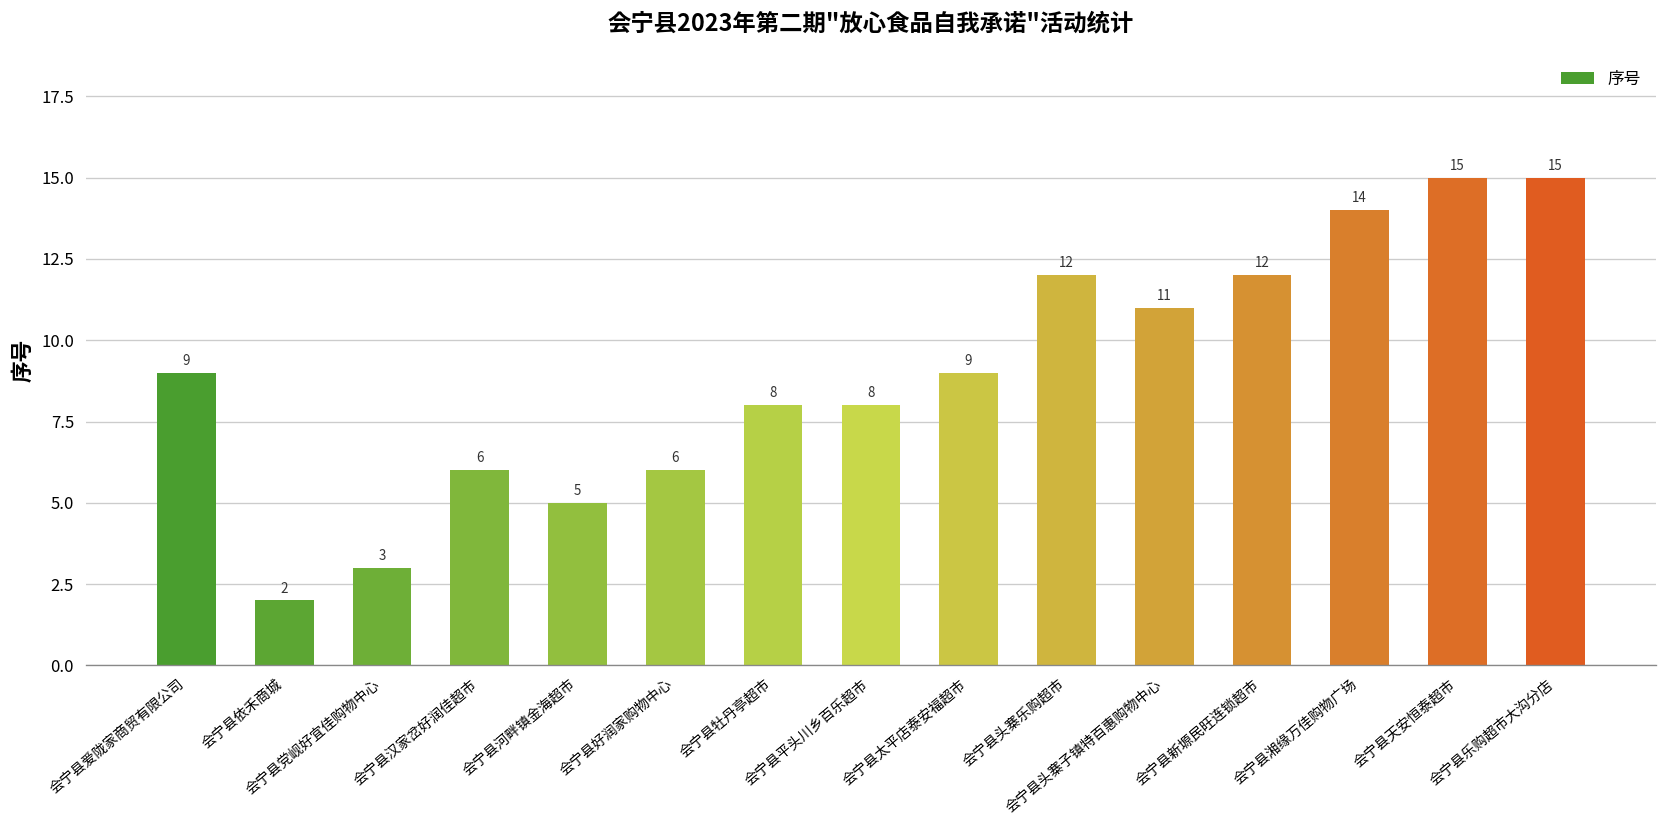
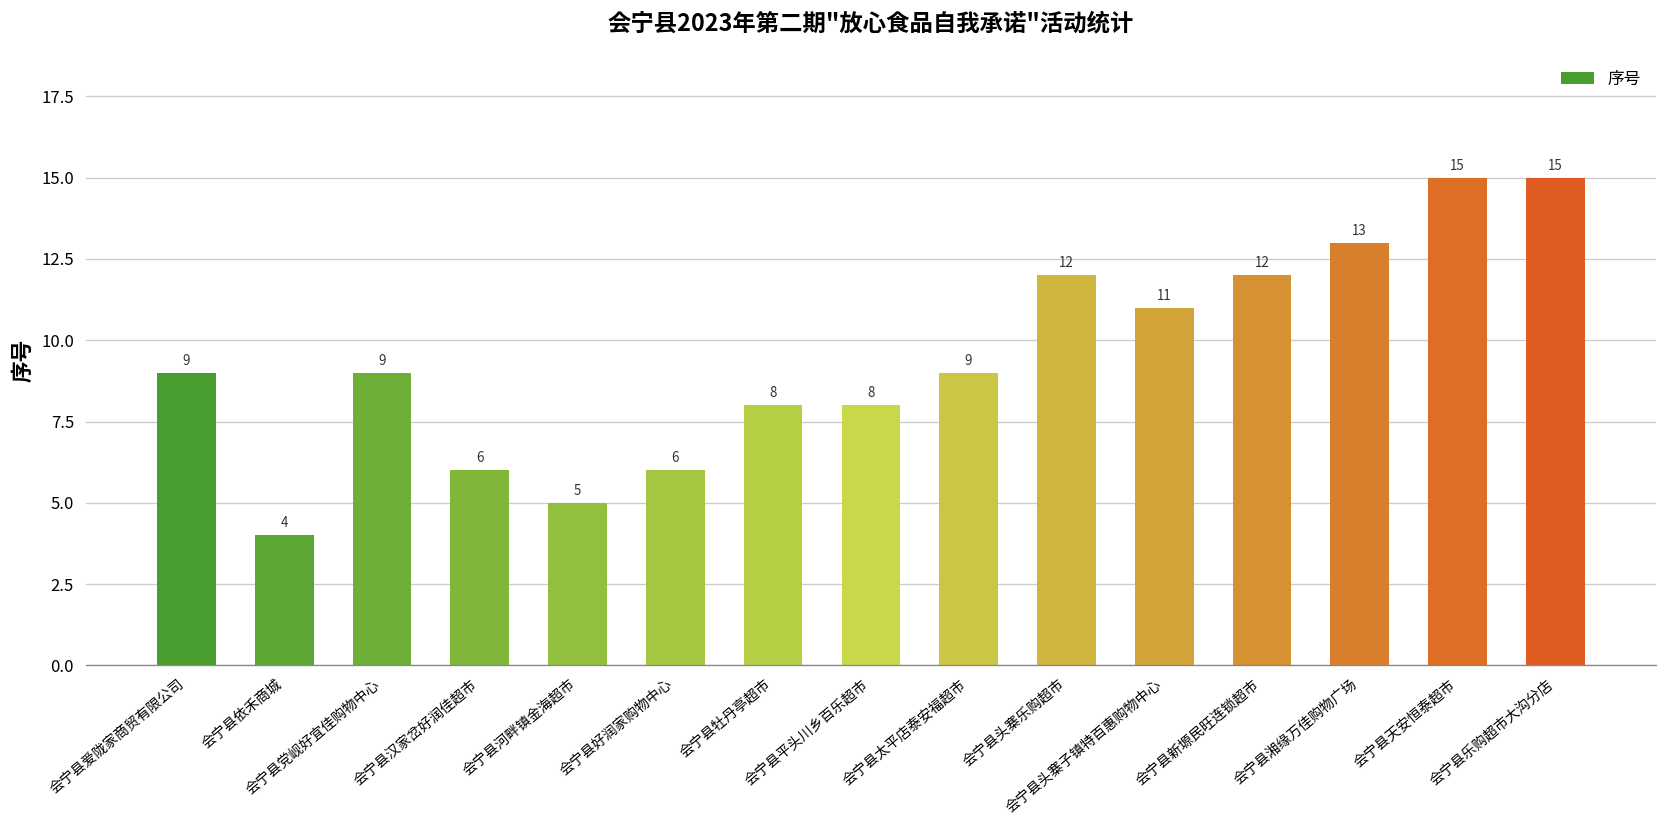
会宁县依禾商城: 2 -> 4
会宁县党岘好宜佳购物中心: 3 -> 9
会宁县湘缘万佳购物广场: 14 -> 13
